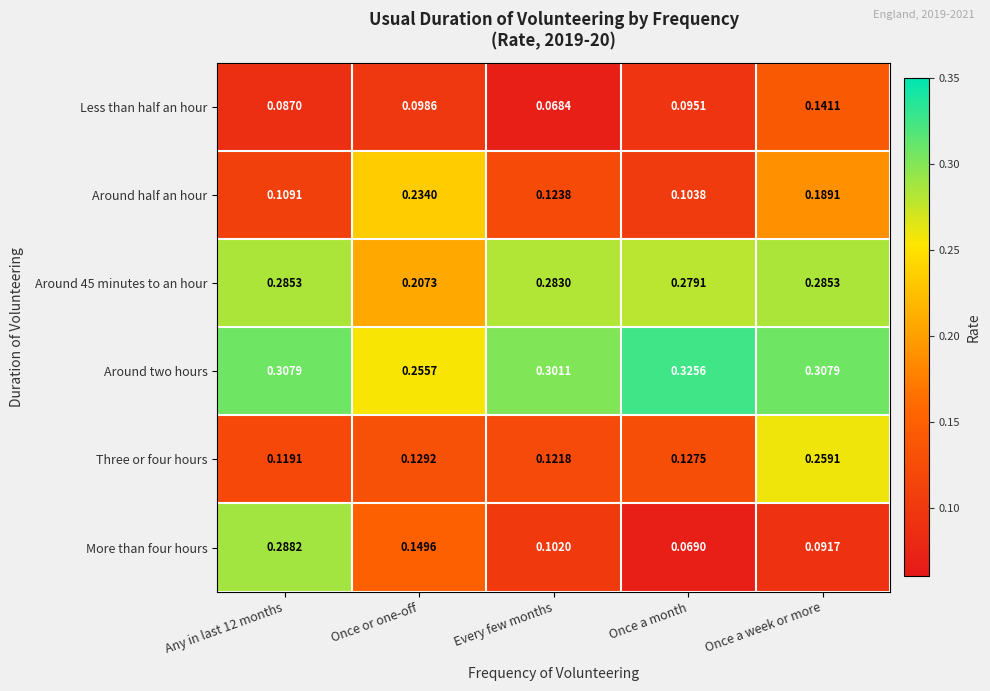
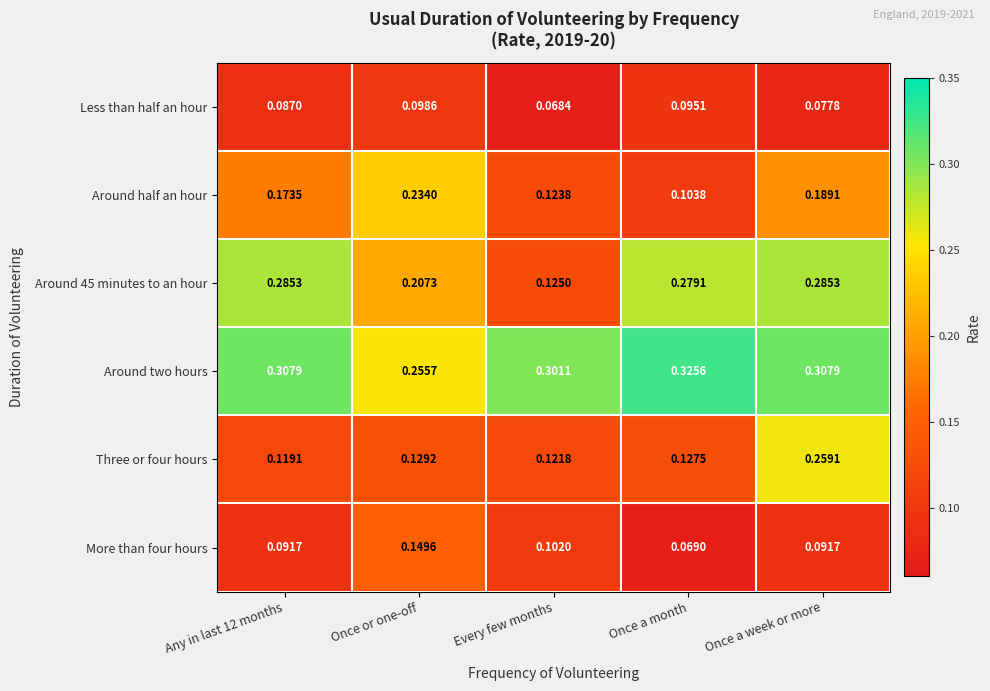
Less than half an hour, Once a week or more: 0.1411 -> 0.0778
Around half an hour, Any in last 12 months: 0.1091 -> 0.1735
Around 45 minutes to an hour, Every few months: 0.2830 -> 0.1250
More than four hours, Any in last 12 months: 0.2882 -> 0.0917
